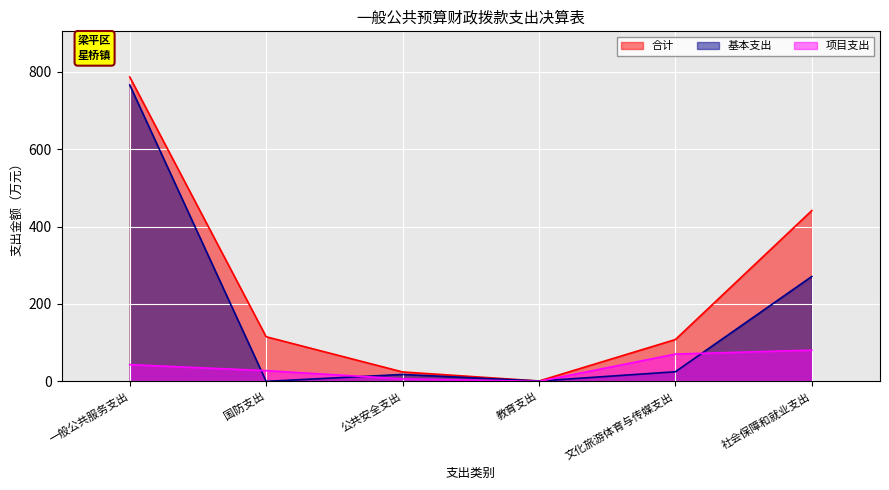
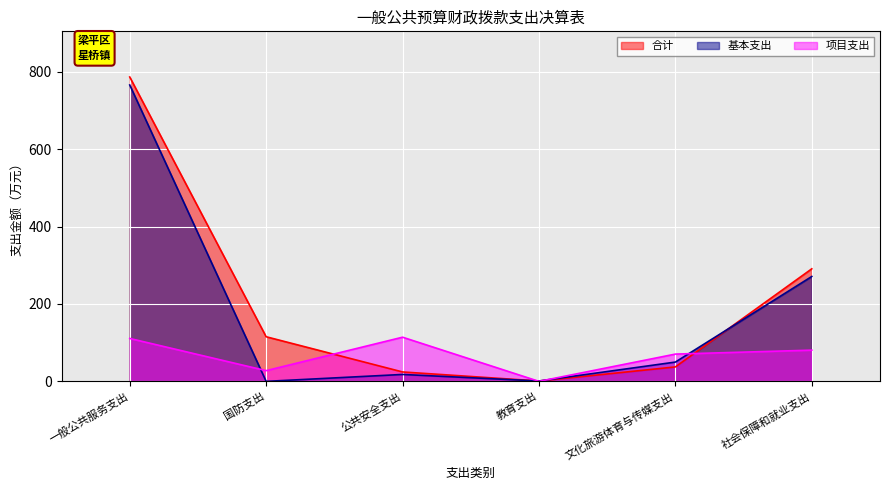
项目支出, 一般公共服务支出: 40 -> 110
项目支出, 公共安全支出: 10 -> 110
合计, 文化旅游体育与传媒支出: 110 -> 40
基本支出, 文化旅游体育与传媒支出: 20 -> 50
合计, 社会保障和就业支出: 440 -> 290
